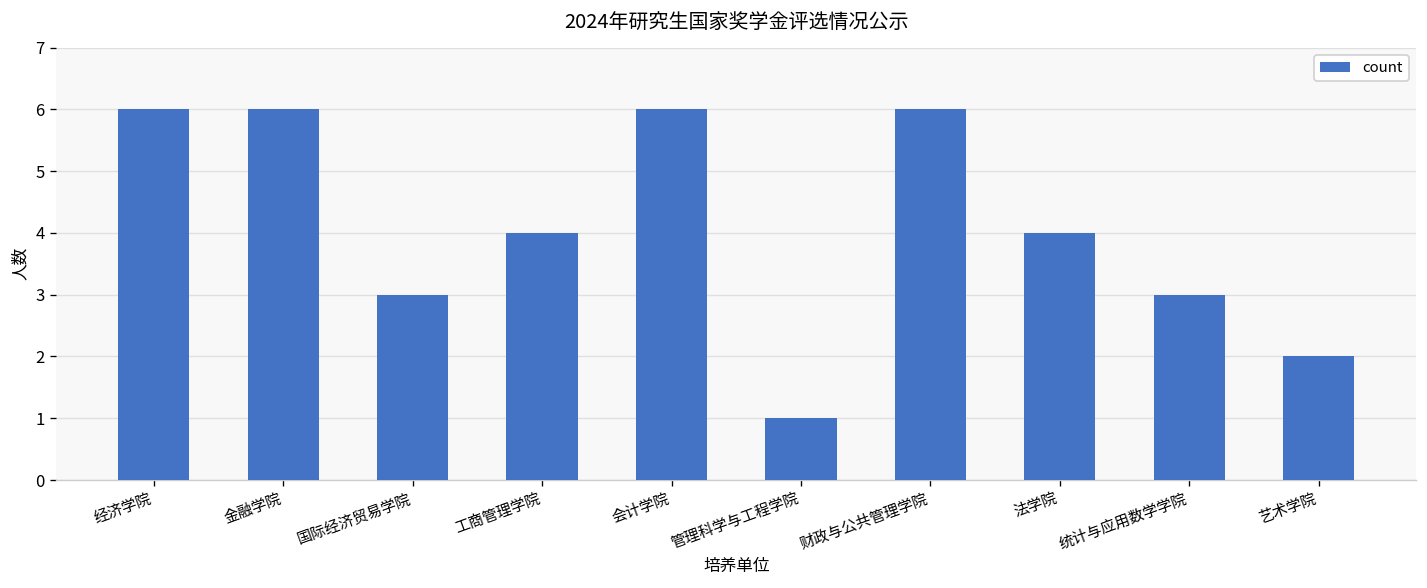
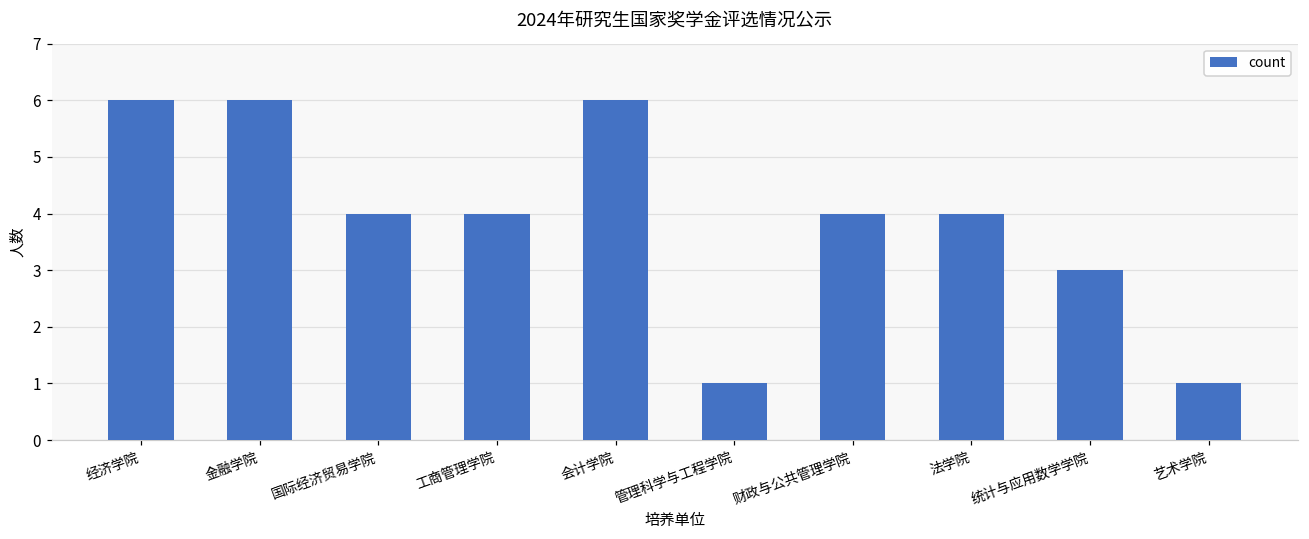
国际经济贸易学院: 3 -> 4
财政与公共管理学院: 6 -> 4
艺术学院: 2 -> 1
